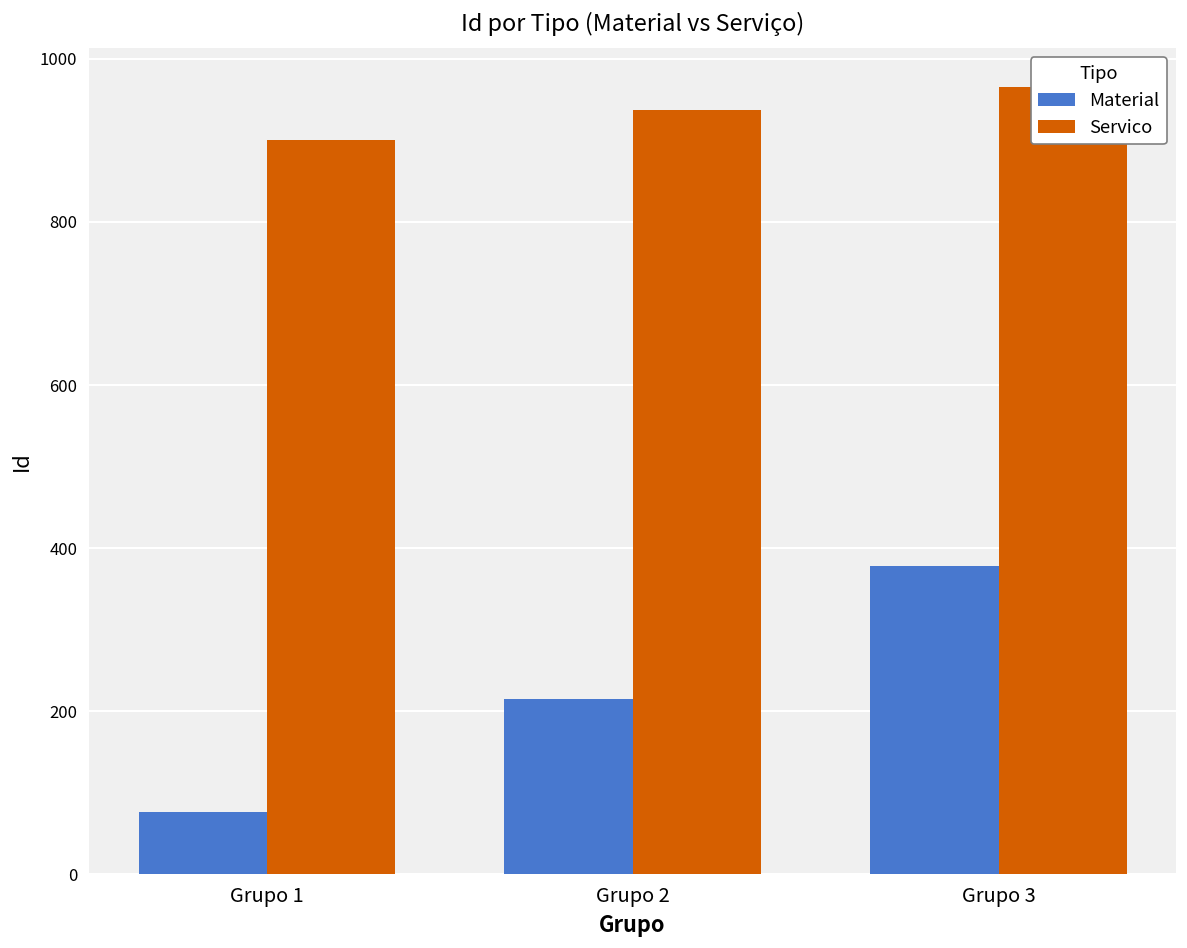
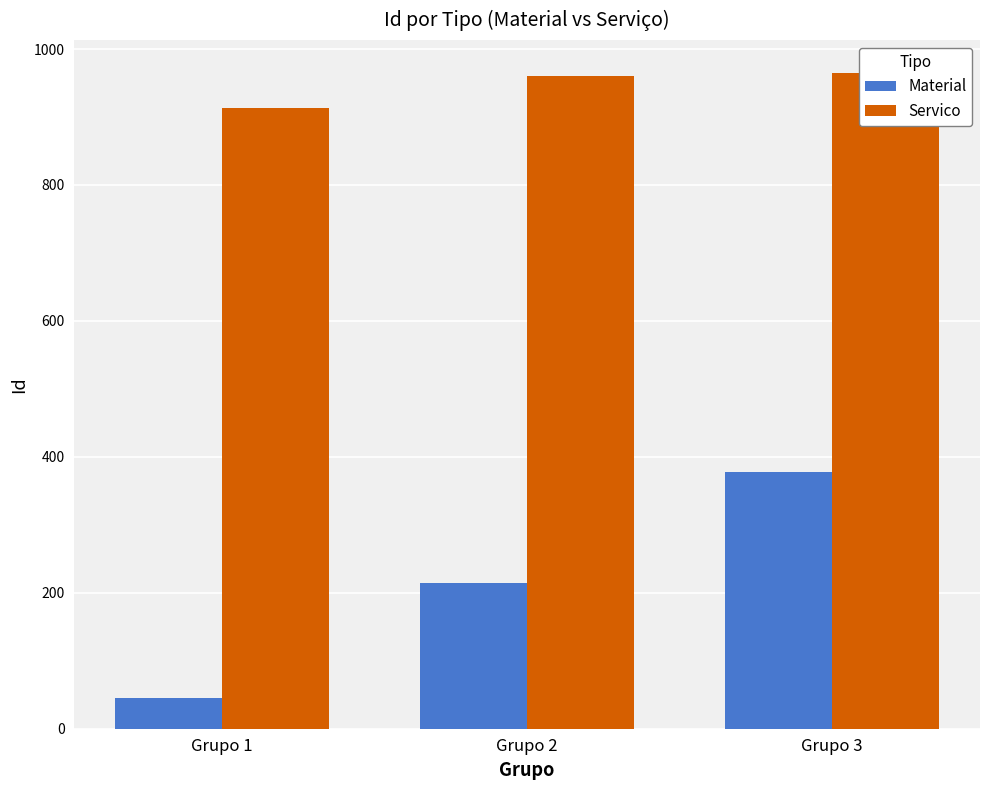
Material, Grupo 1: 80 -> 50
Servico, Grupo 1: 900 -> 910
Servico, Grupo 2: 940 -> 960
